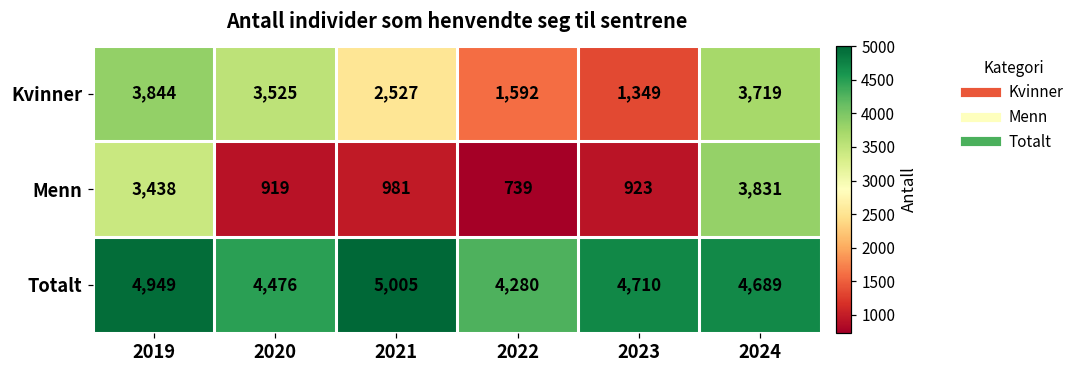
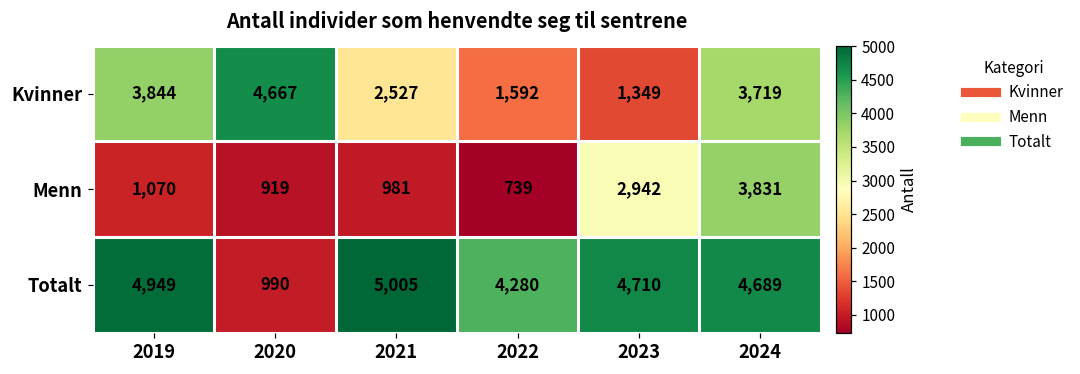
Kvinner, 2020: 3,525 -> 4,667
Menn, 2019: 3,438 -> 1,070
Menn, 2023: 923 -> 2,942
Totalt, 2020: 4,476 -> 990
